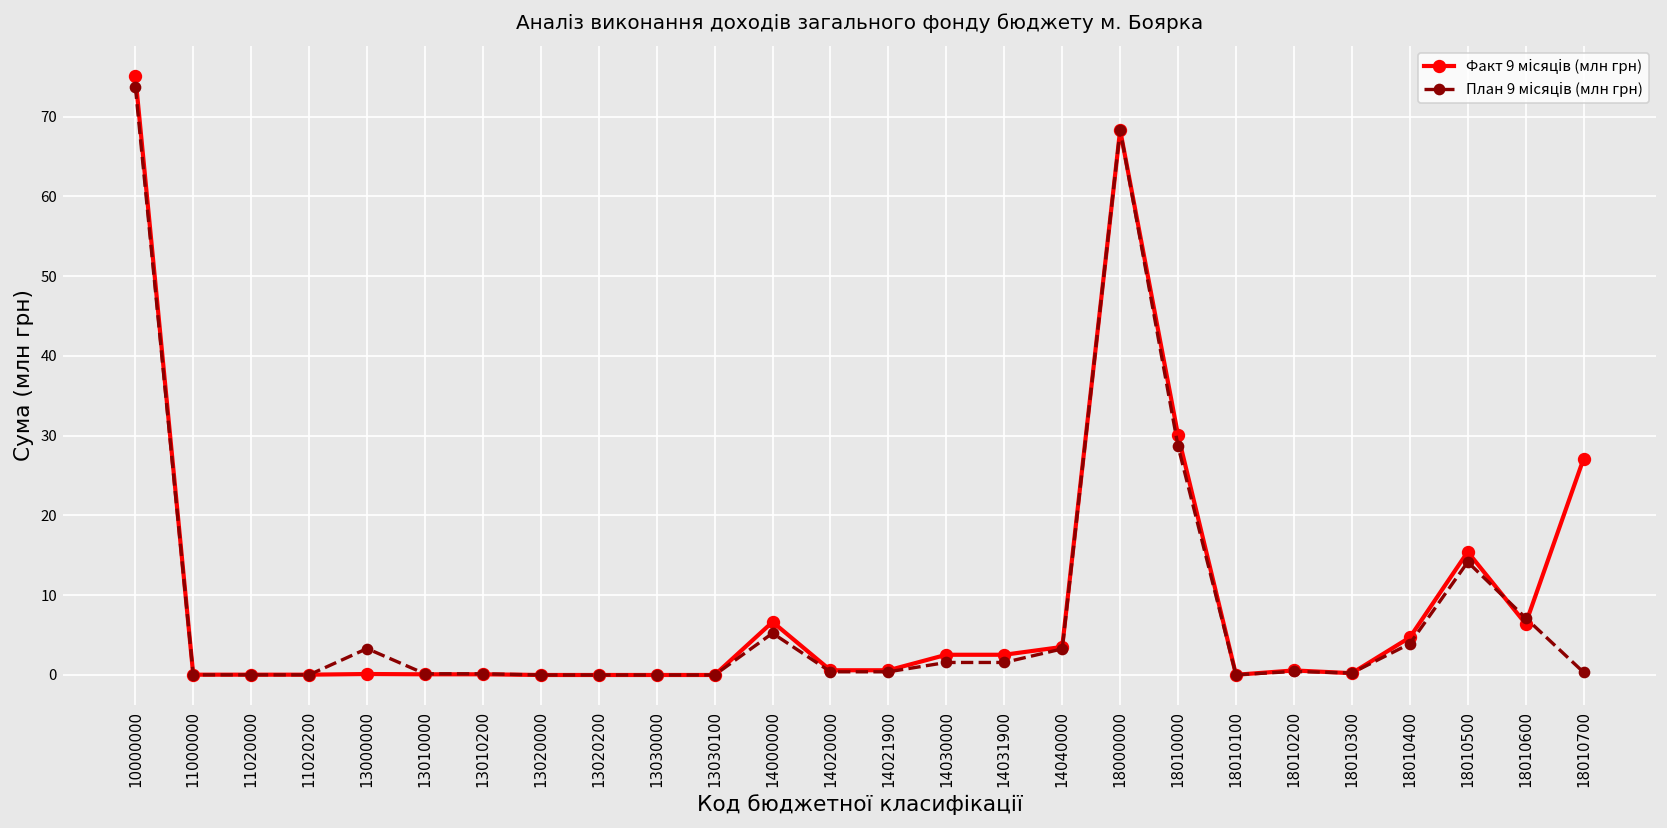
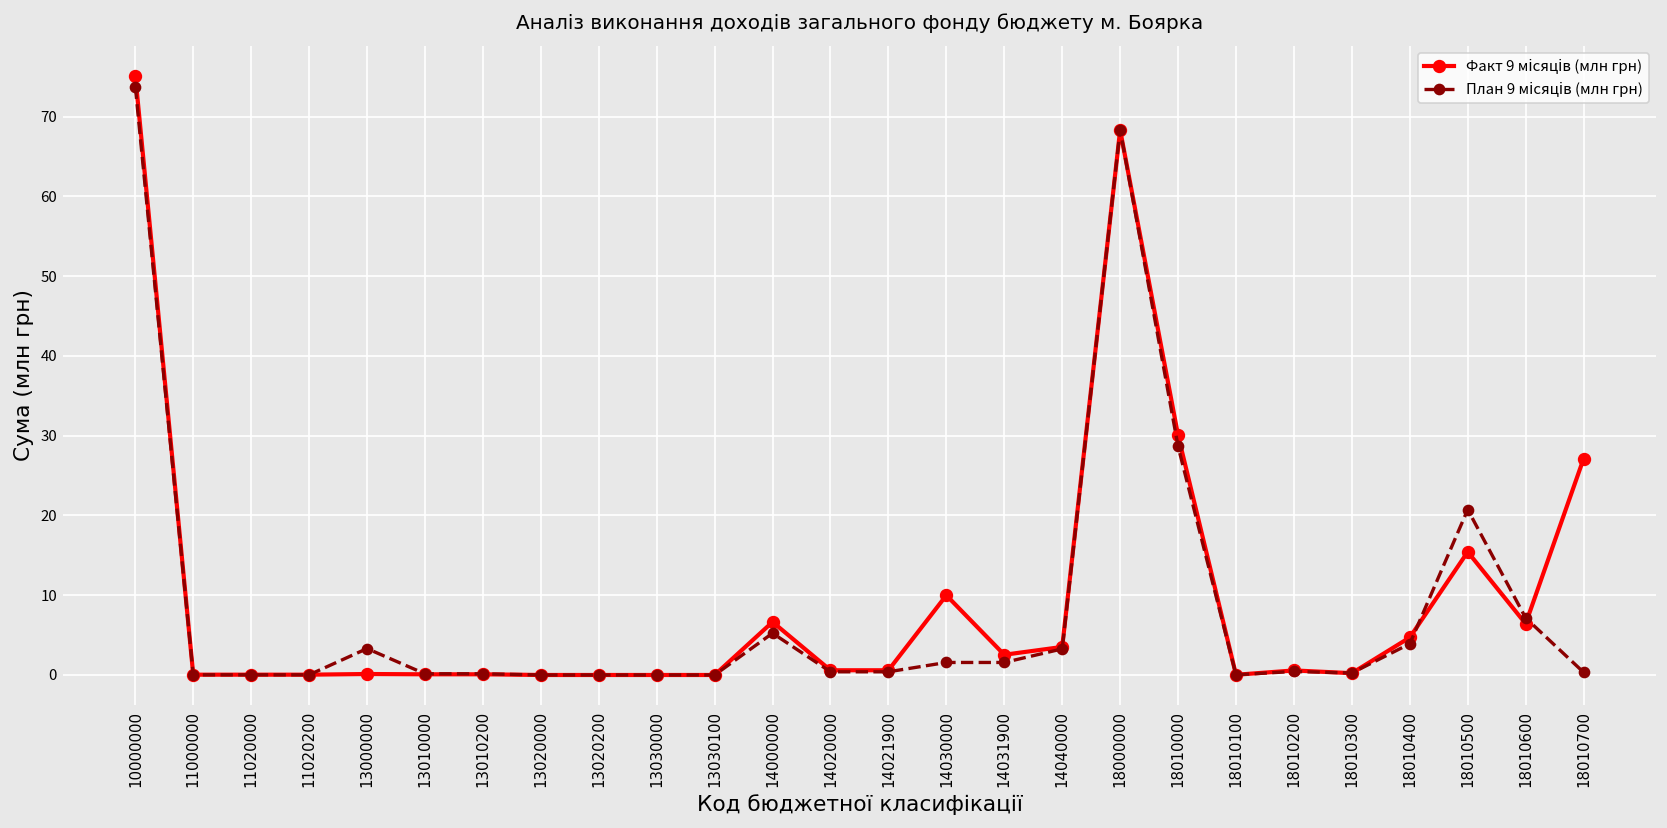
Факт 9 місяців (млн грн), 14030000: 3 -> 10
План 9 місяців (млн грн), 18010500: 14 -> 21
